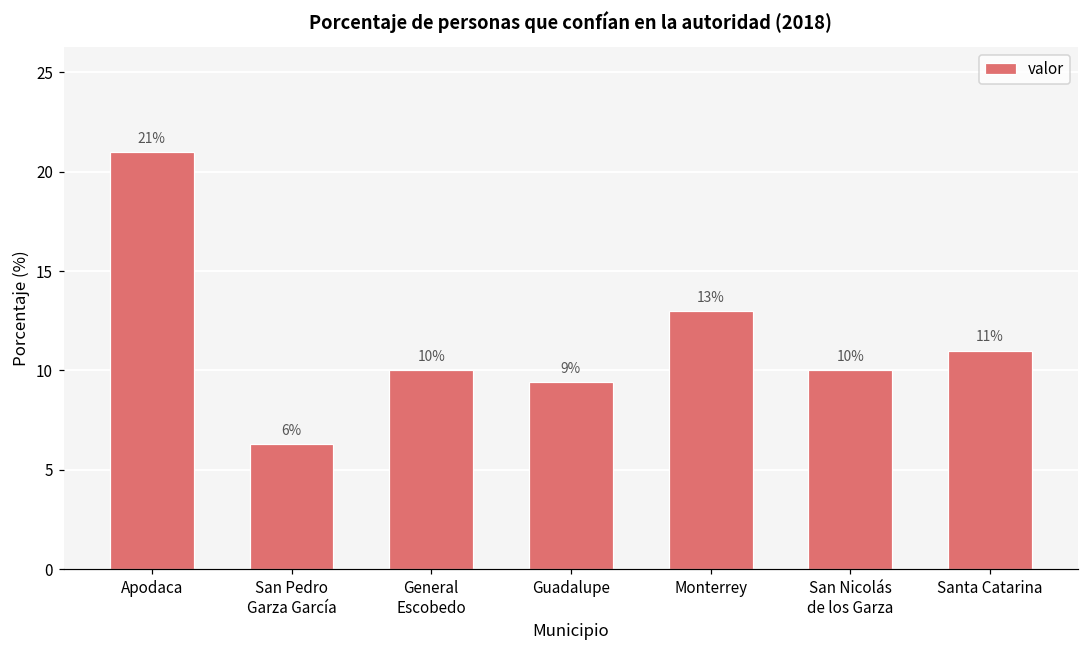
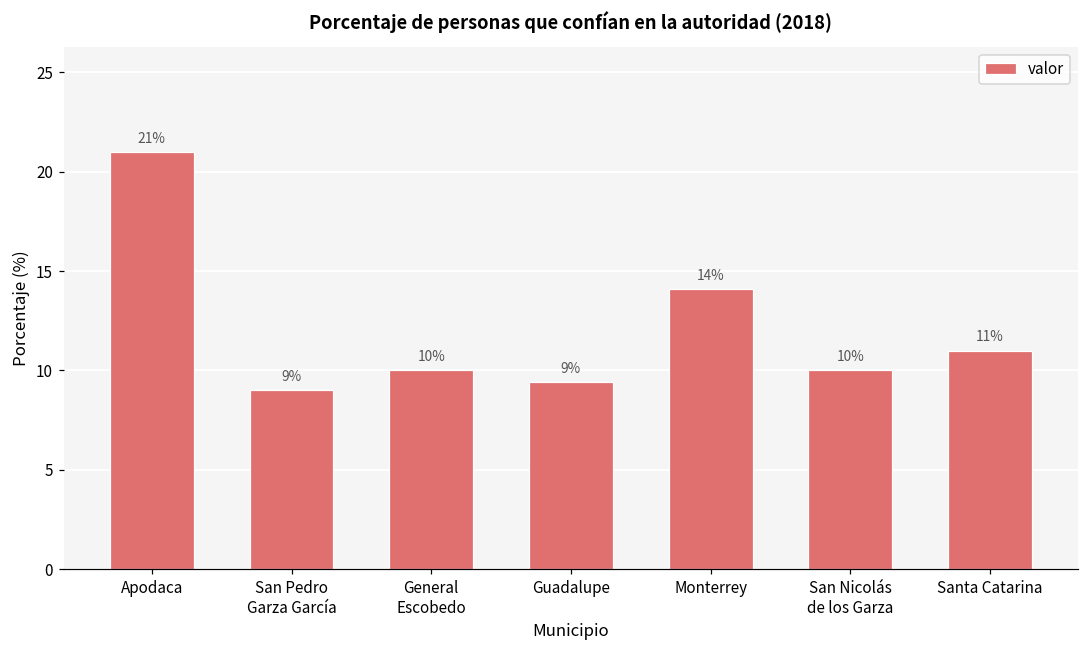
San Pedro Garza García: 6% -> 9%
Monterrey: 13% -> 14%
